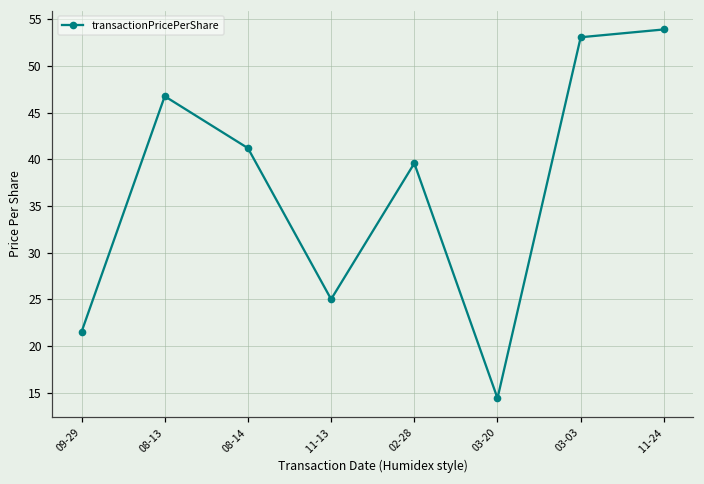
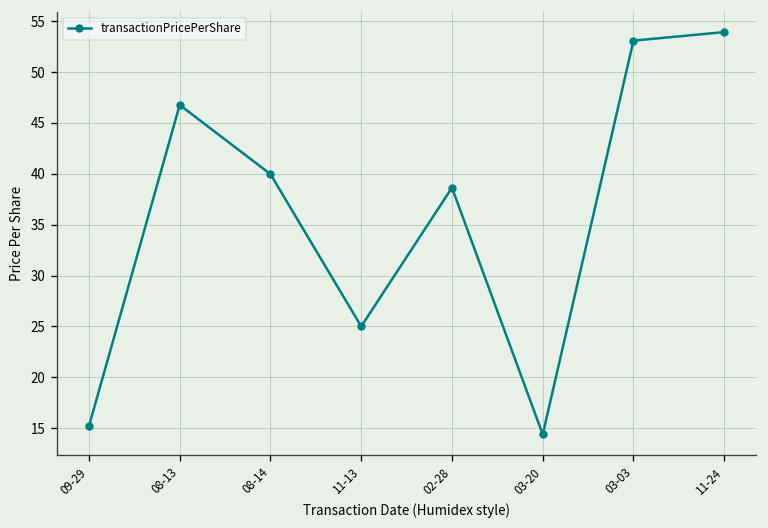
09-29: 22 -> 15
08-14: 41 -> 40
02-28: 40 -> 39
